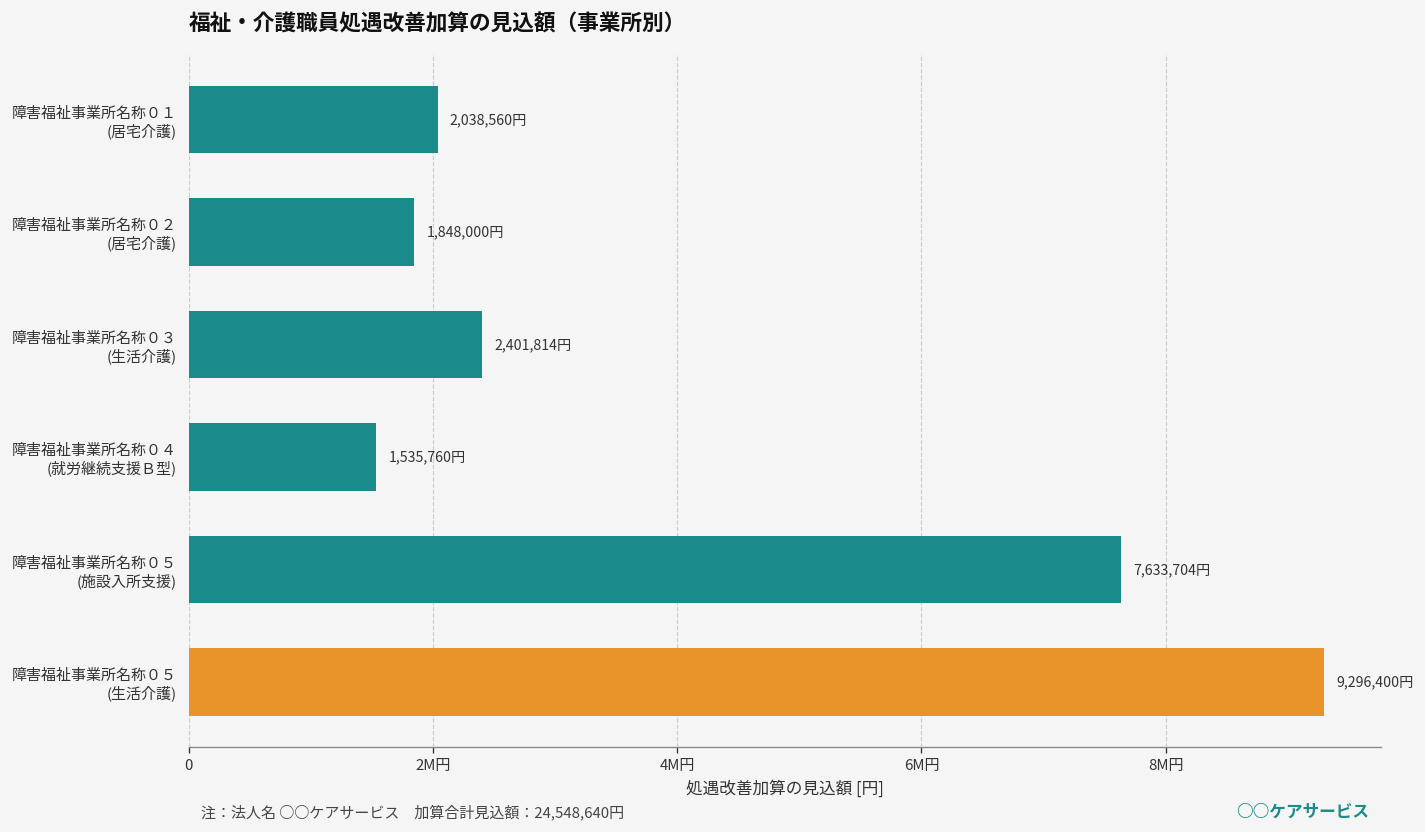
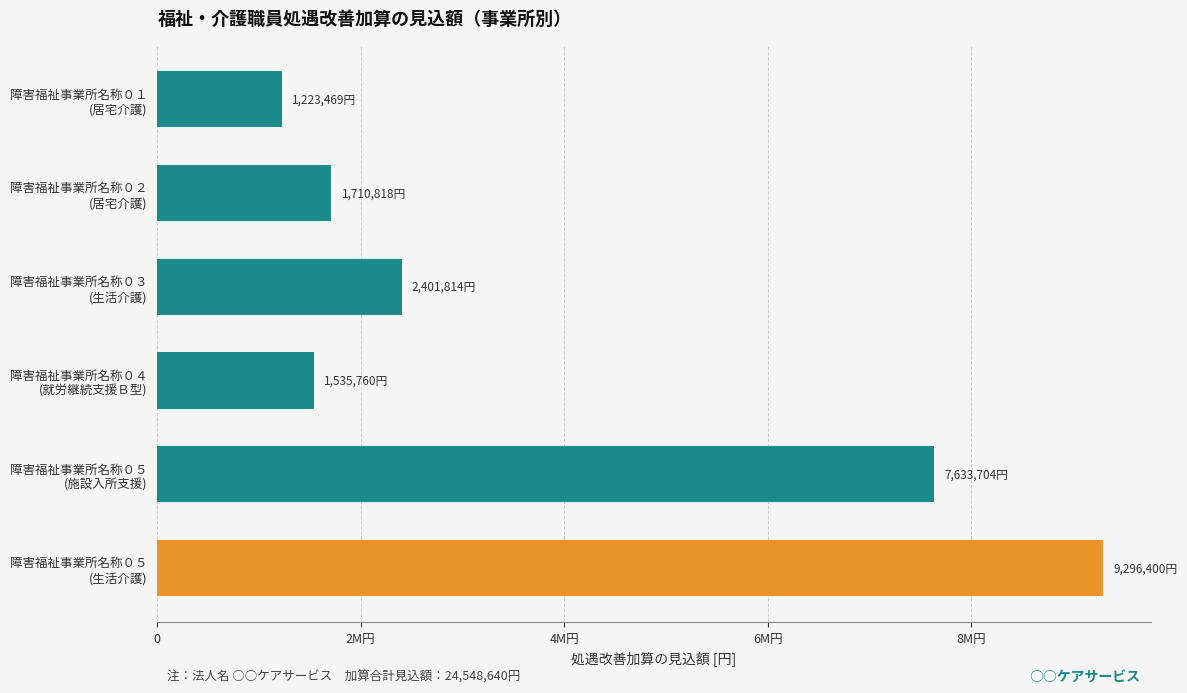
障害福祉事業所名称０１ (居宅介護): 2,038,560円 -> 1,223,469円
障害福祉事業所名称０２ (居宅介護): 1,848,000円 -> 1,710,818円
